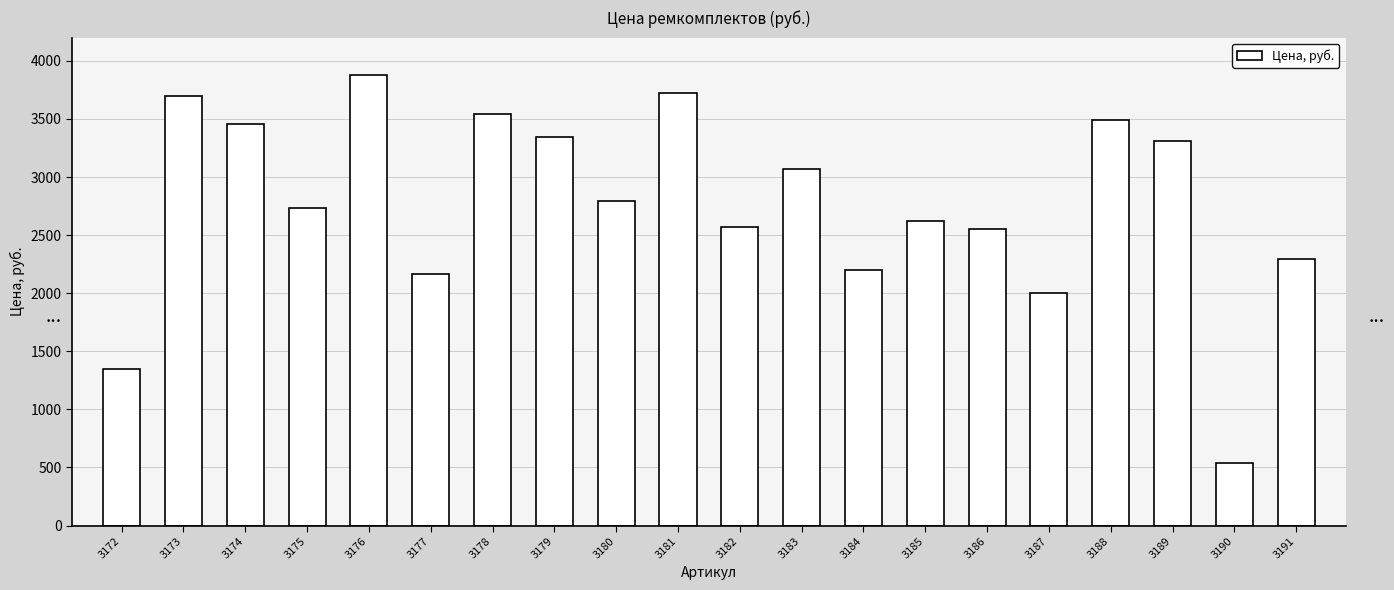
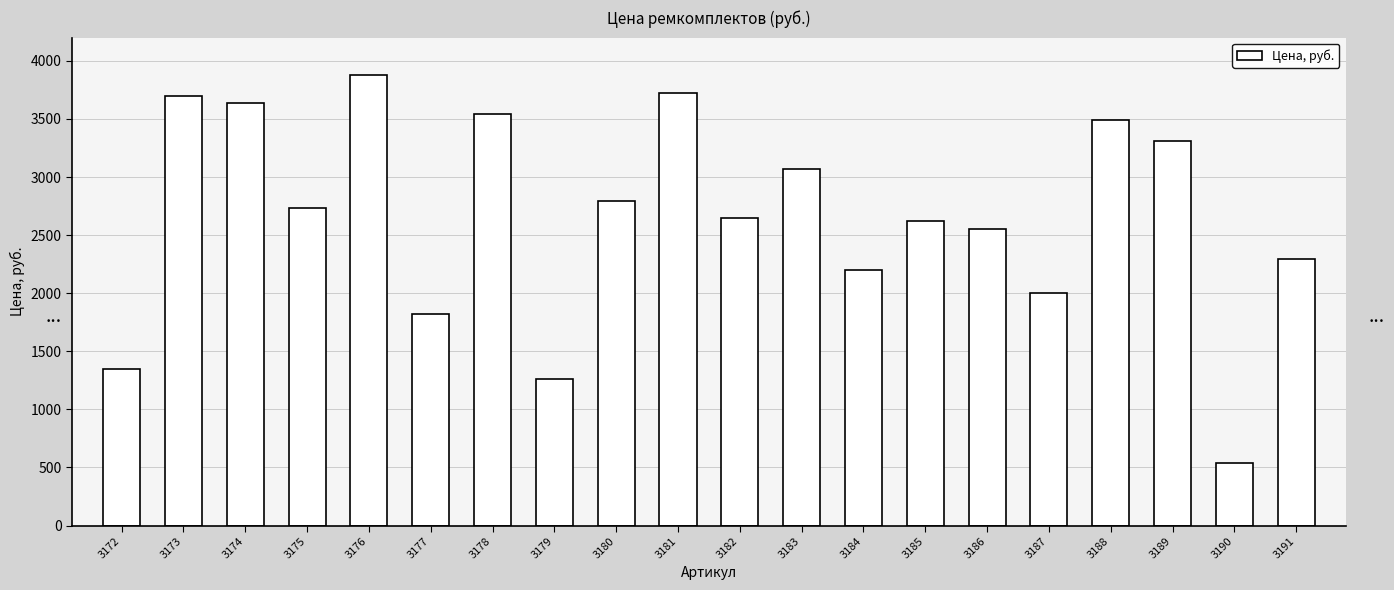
3174: 3460 -> 3640
3177: 2170 -> 1820
3179: 3340 -> 1260
3182: 2570 -> 2650
